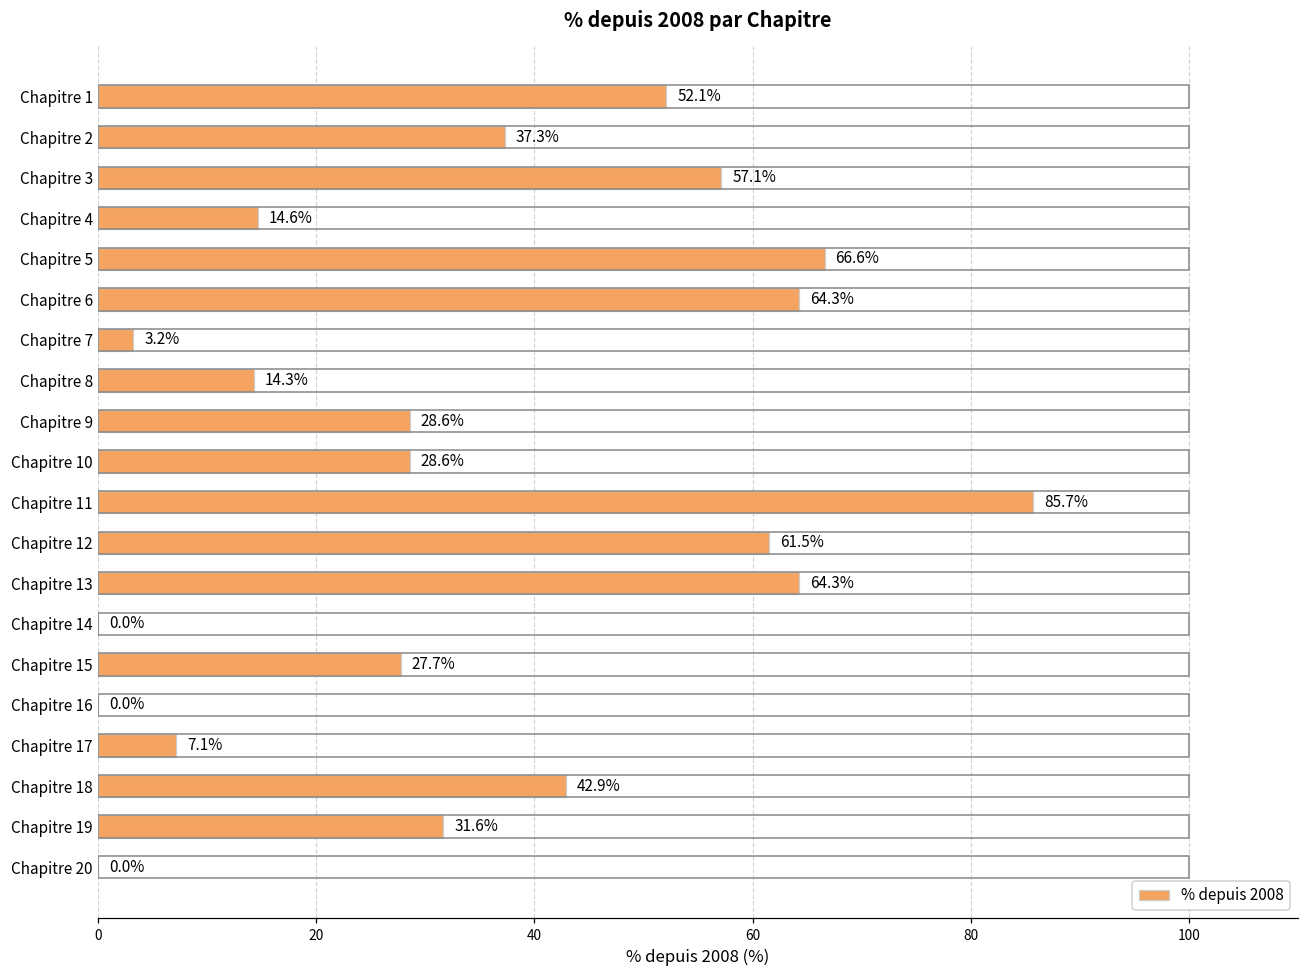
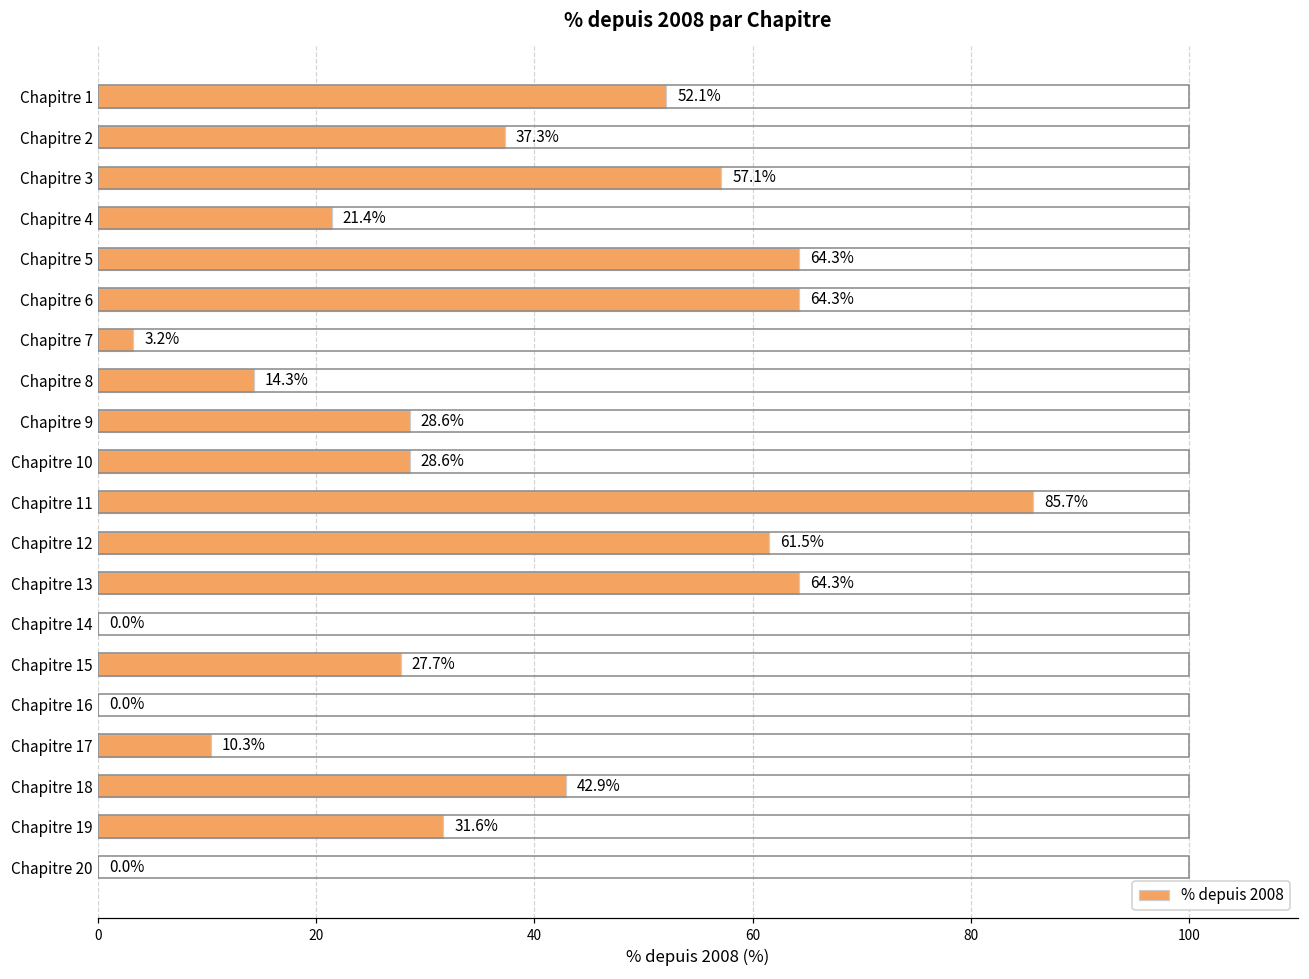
Chapitre 4: 14.6% -> 21.4%
Chapitre 5: 66.6% -> 64.3%
Chapitre 17: 7.1% -> 10.3%
